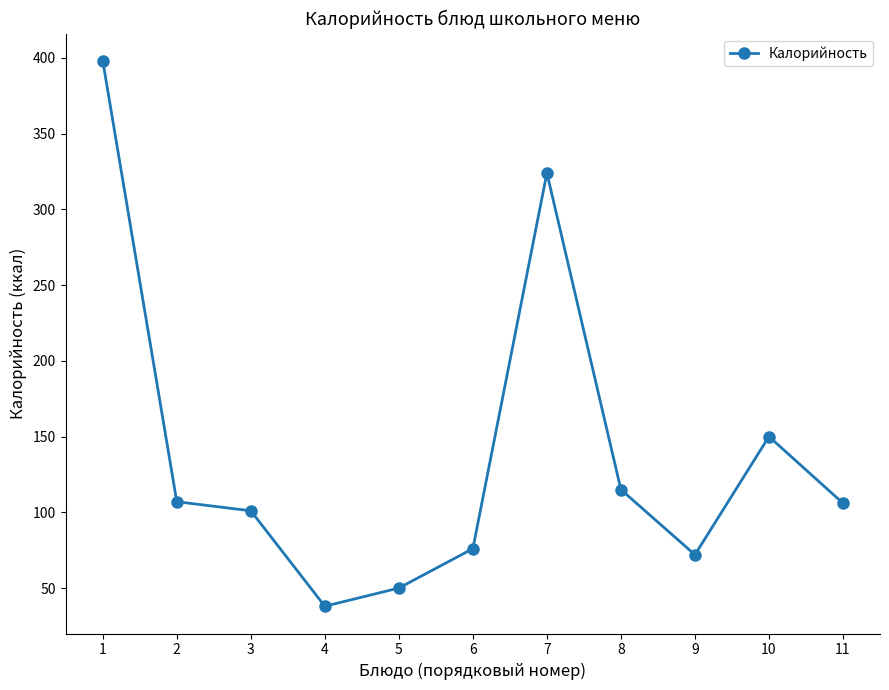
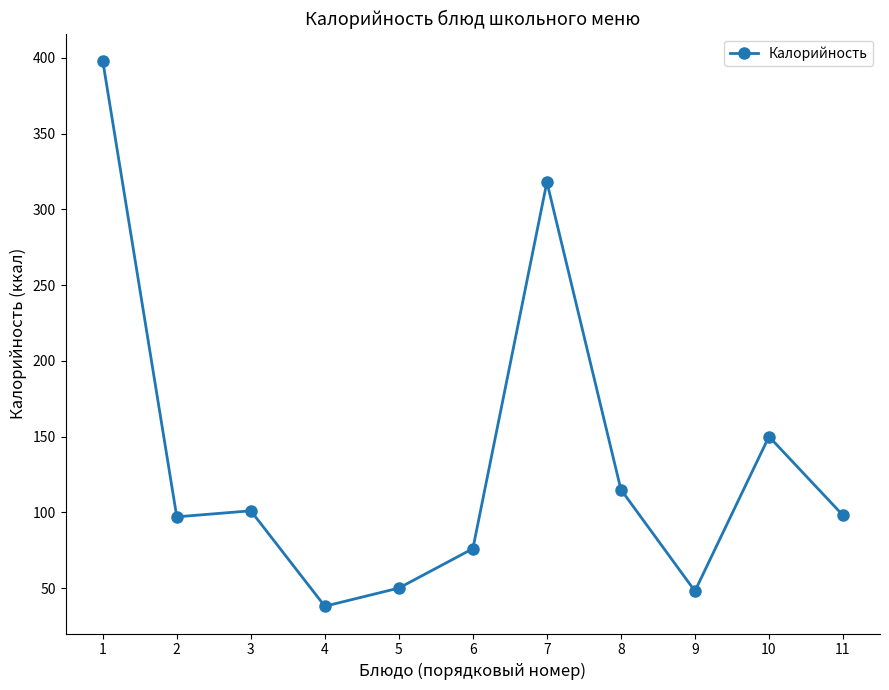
2: 107 -> 97
7: 324 -> 318
9: 72 -> 48
11: 106 -> 98
